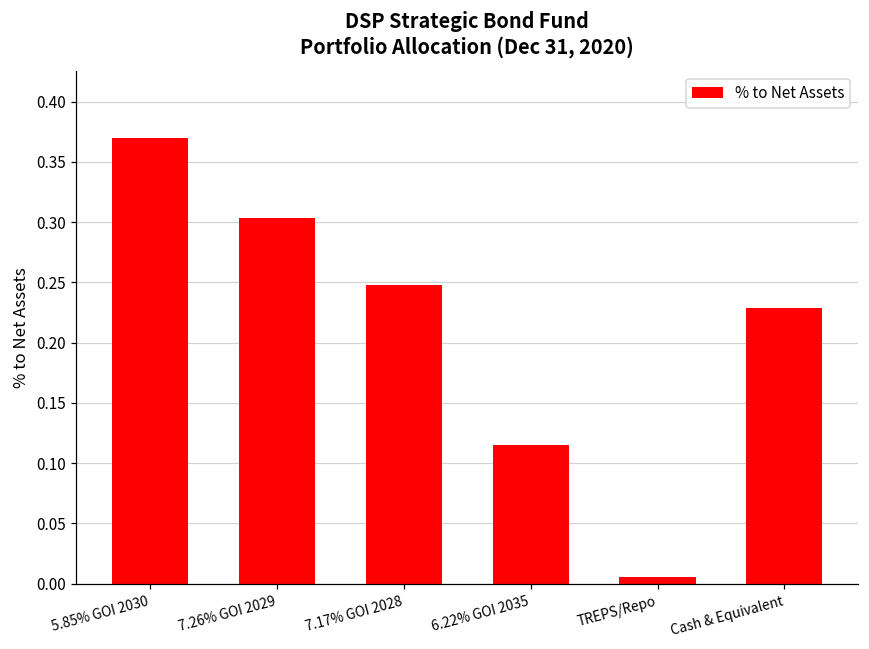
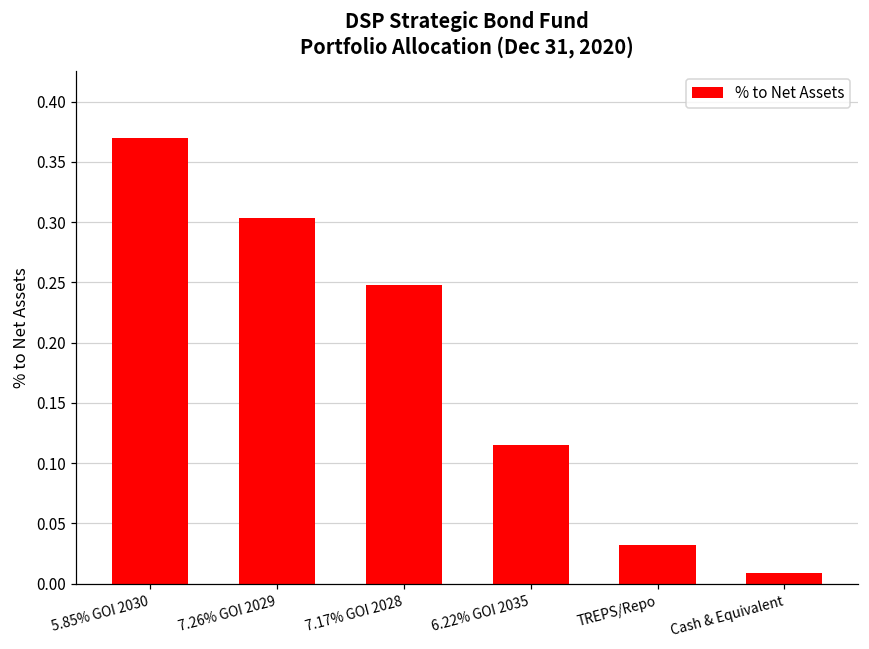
TREPS/Repo: 0.005 -> 0.032
Cash & Equivalent: 0.228 -> 0.009
